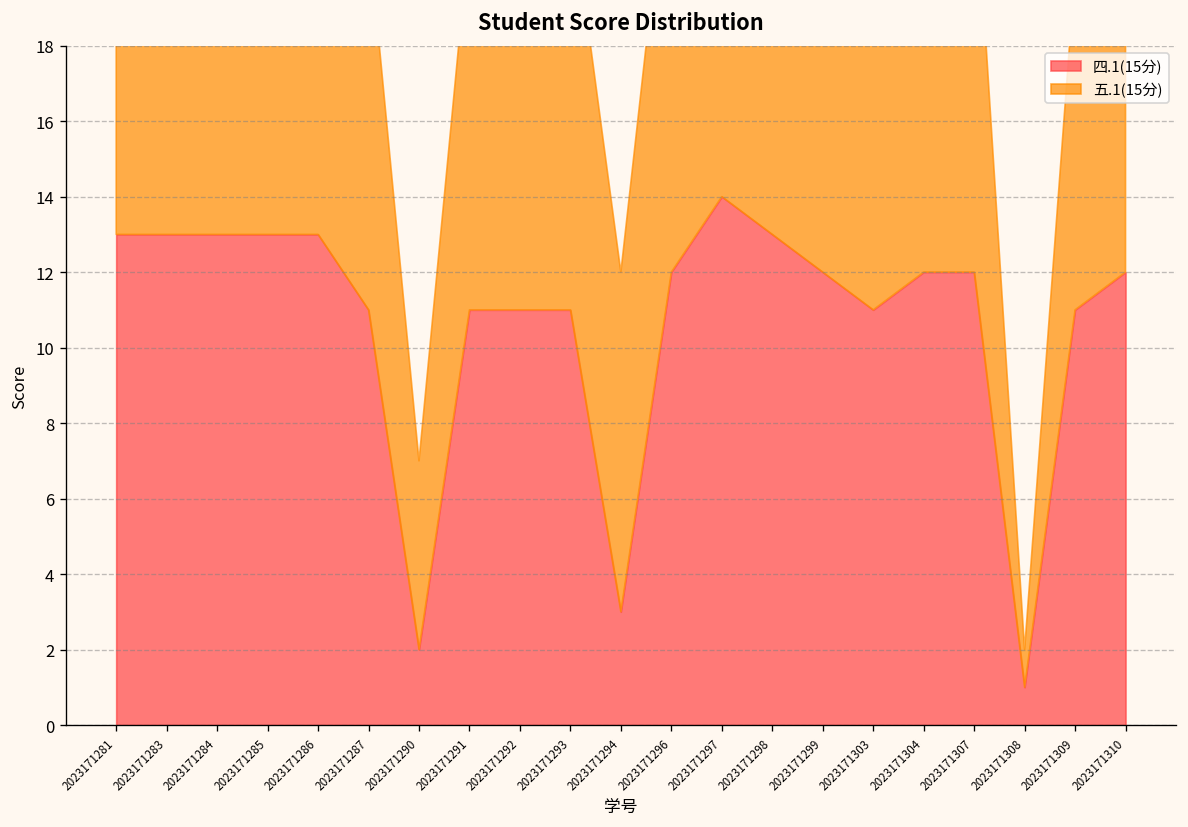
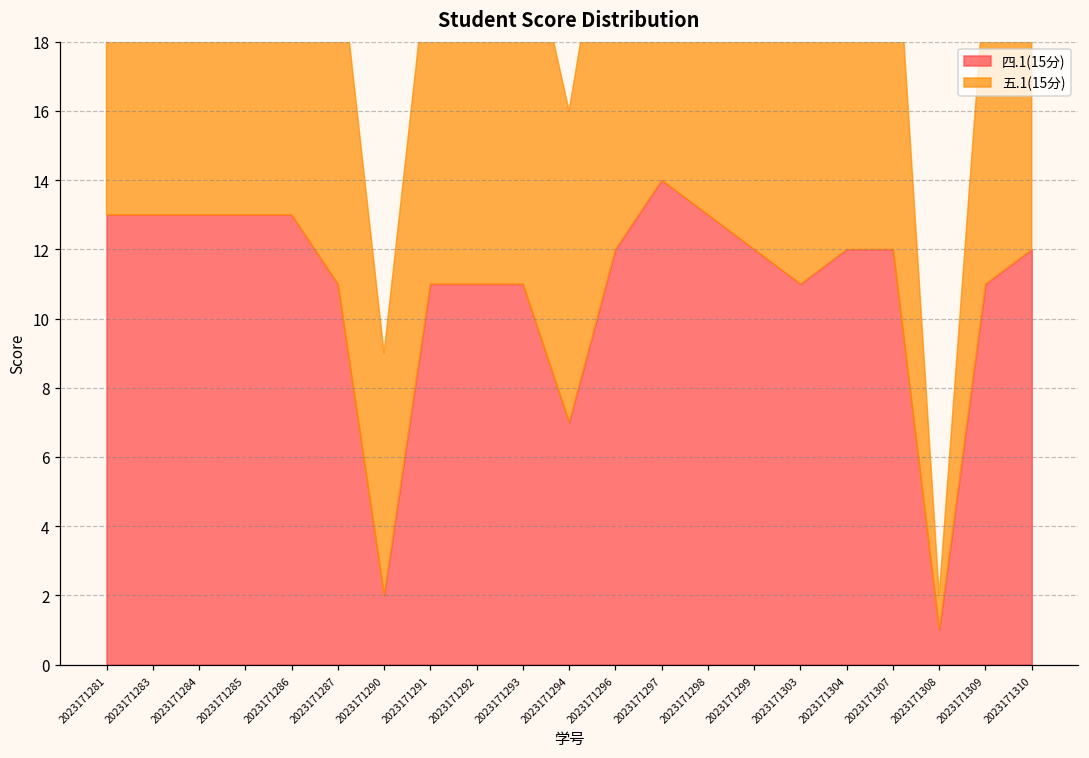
五.1(15分), 2023171290: 5 -> 7
四.1(15分), 2023171294: 3 -> 7
